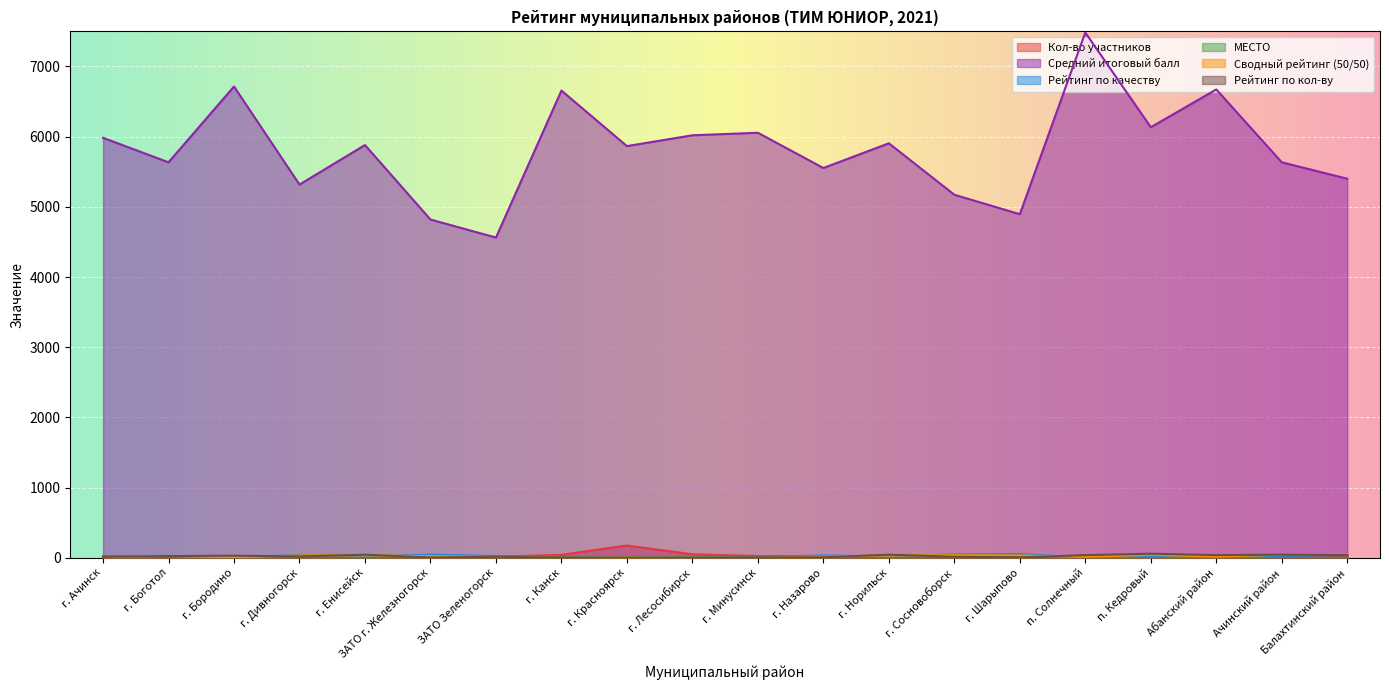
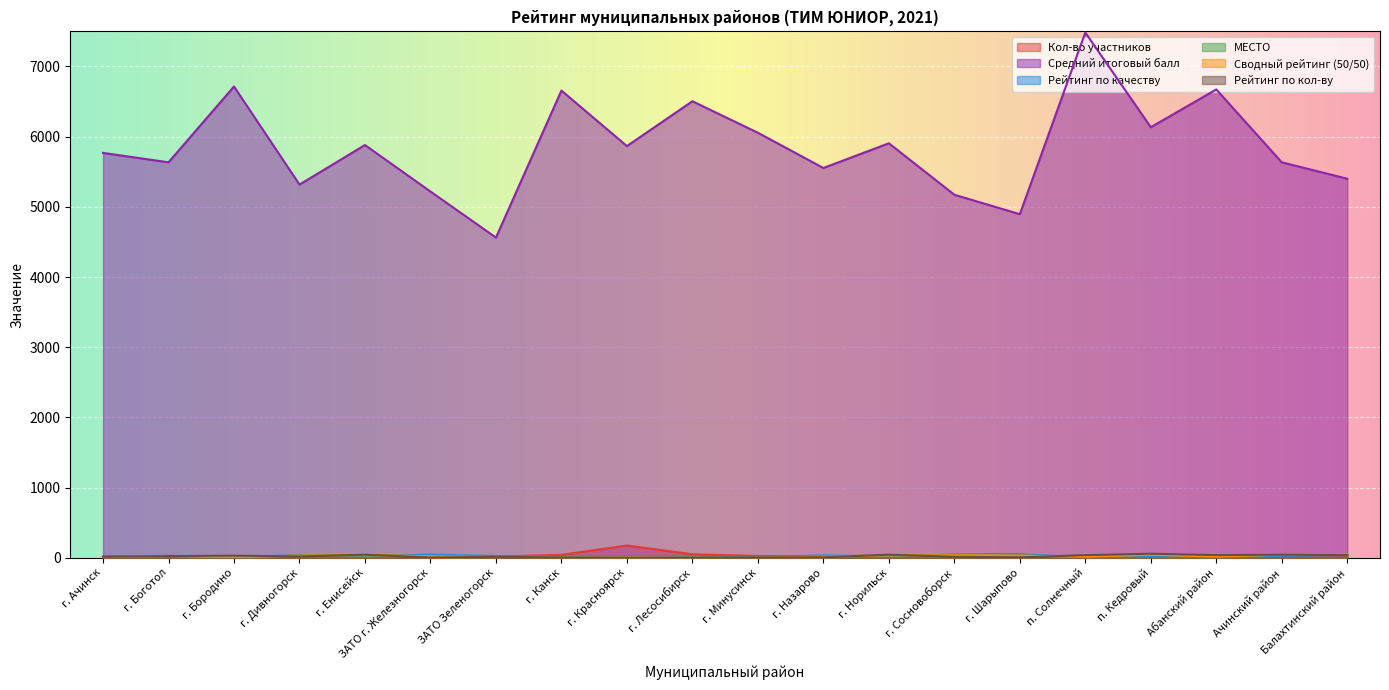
Средний итоговый балл, г. Ачинск: 6000 -> 5800
Средний итоговый балл, ЗАТО г. Железногорск: 4800 -> 5200
Средний итоговый балл, г. Лесосибирск: 6000 -> 6500
